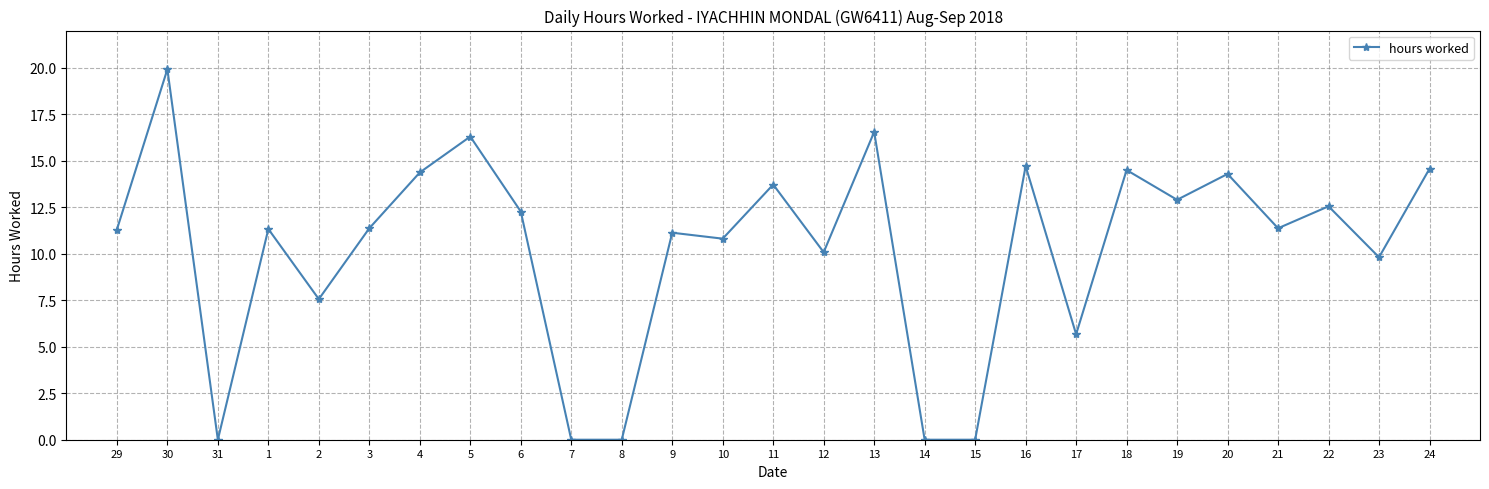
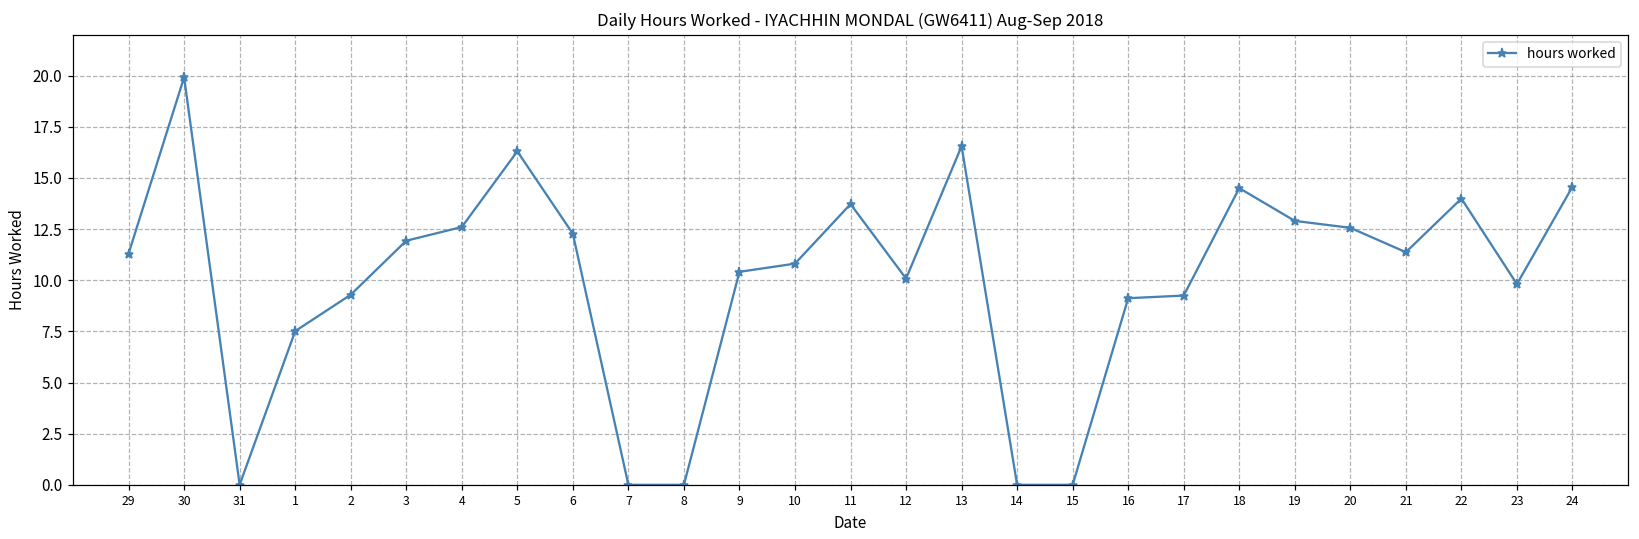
1: 11.3 -> 7.5
2: 7.6 -> 9.3
3: 11.4 -> 11.9
4: 14.4 -> 12.6
9: 11.1 -> 10.4
16: 14.7 -> 9.1
17: 5.7 -> 9.3
20: 14.3 -> 12.6
22: 12.6 -> 14.0
